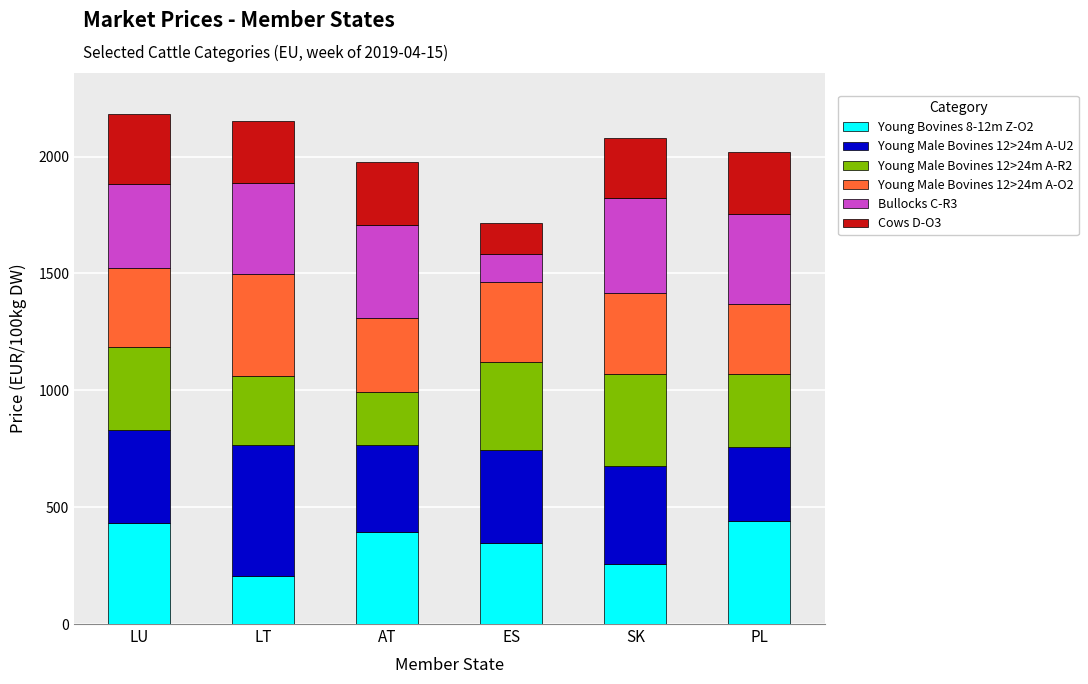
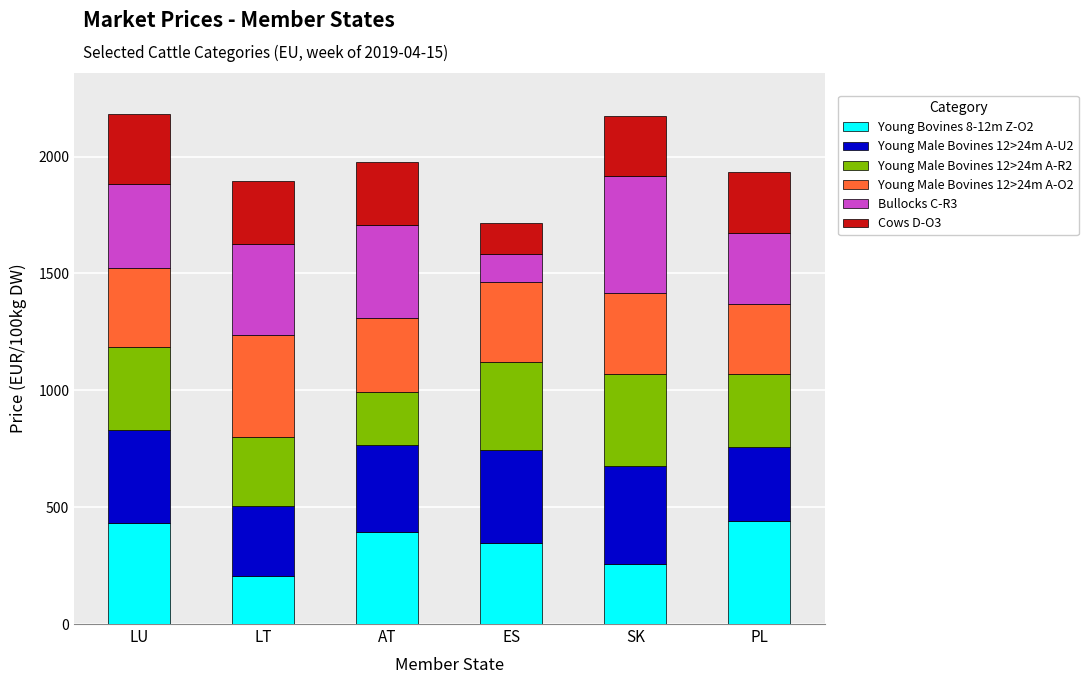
Young Male Bovines 12>24m A-U2, LT: 560 -> 300
Bullocks C-R3, SK: 410 -> 500
Bullocks C-R3, PL: 390 -> 300
